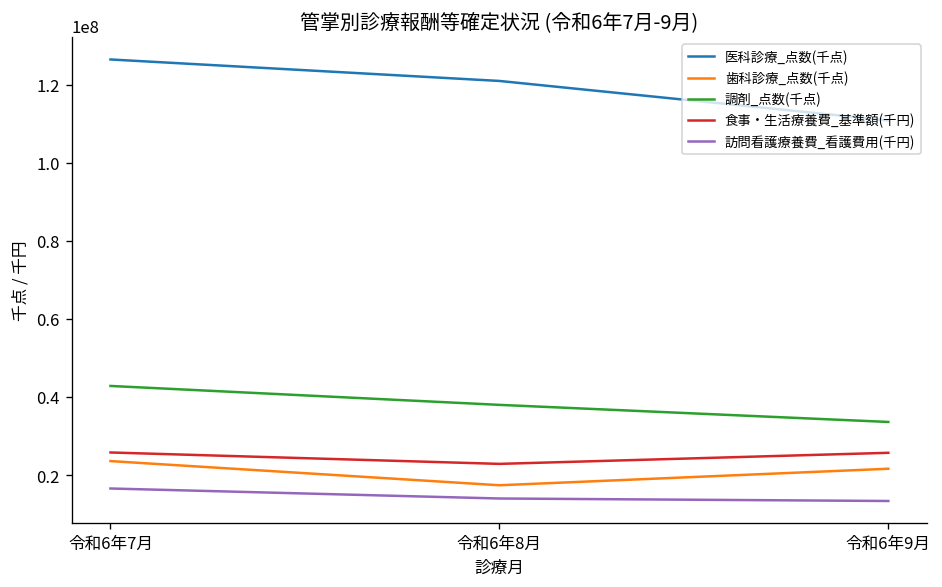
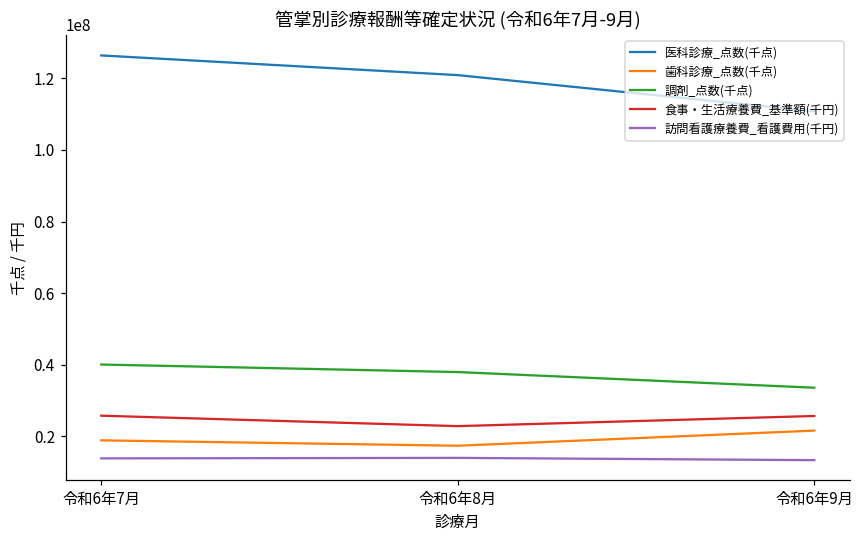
歯科診療_点数(千点), 令和6年7月: 24000000 -> 19000000
調剤_点数(千点), 令和6年7月: 43000000 -> 40000000
訪問看護療養費_看護費用(千円), 令和6年7月: 17000000 -> 14000000
